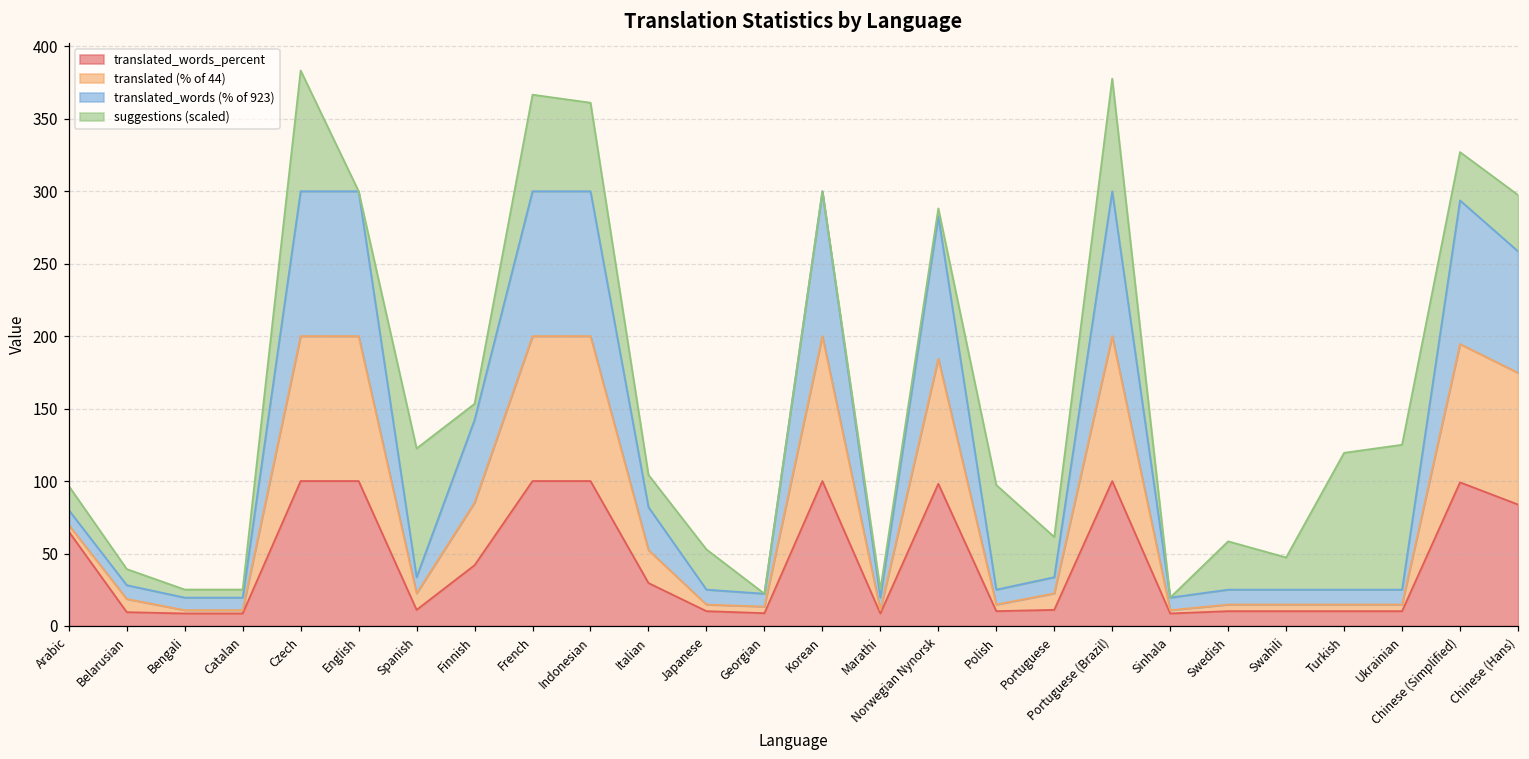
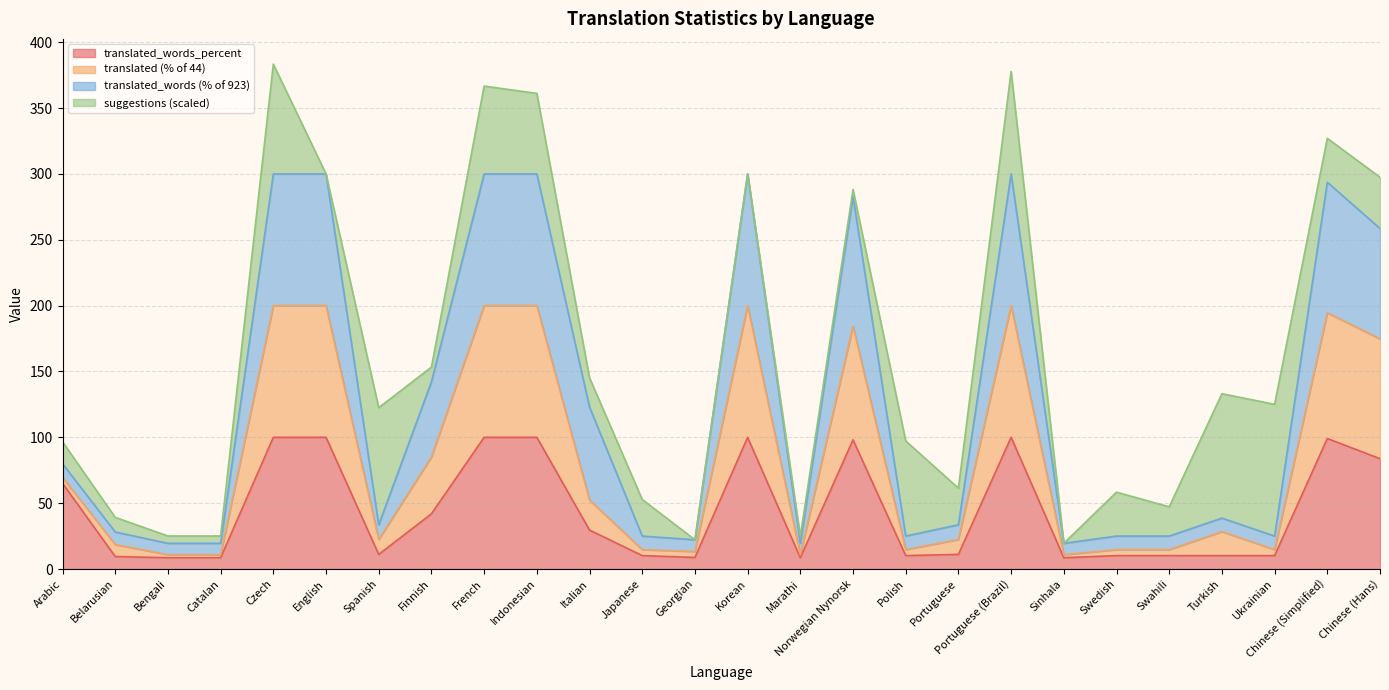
translated_words (% of 923), Italian: 30 -> 71
translated (% of 44), Turkish: 5 -> 18
